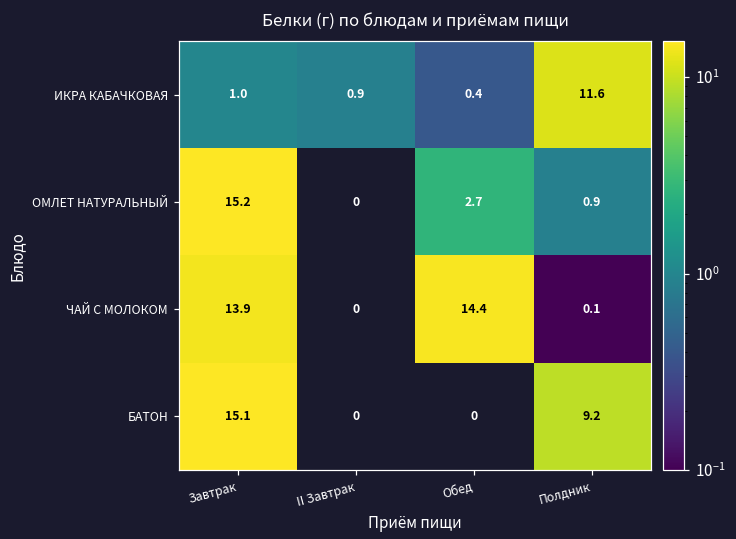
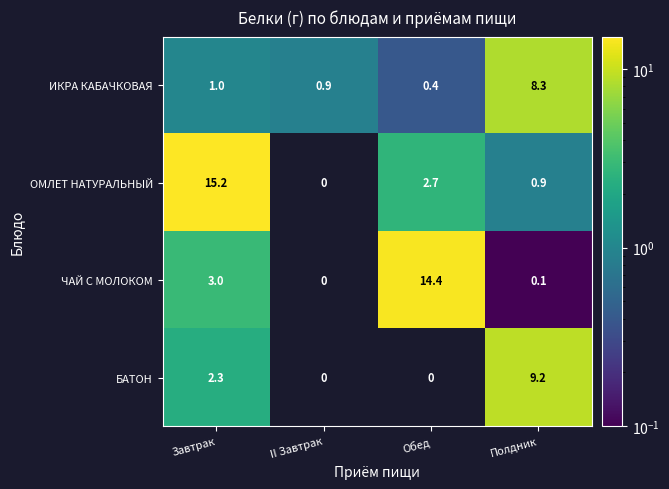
ИКРА КАБАЧКОВАЯ, Полдник: 11.6 -> 8.3
ЧАЙ С МОЛОКОМ, Завтрак: 13.9 -> 3.0
БАТОН, Завтрак: 15.1 -> 2.3
